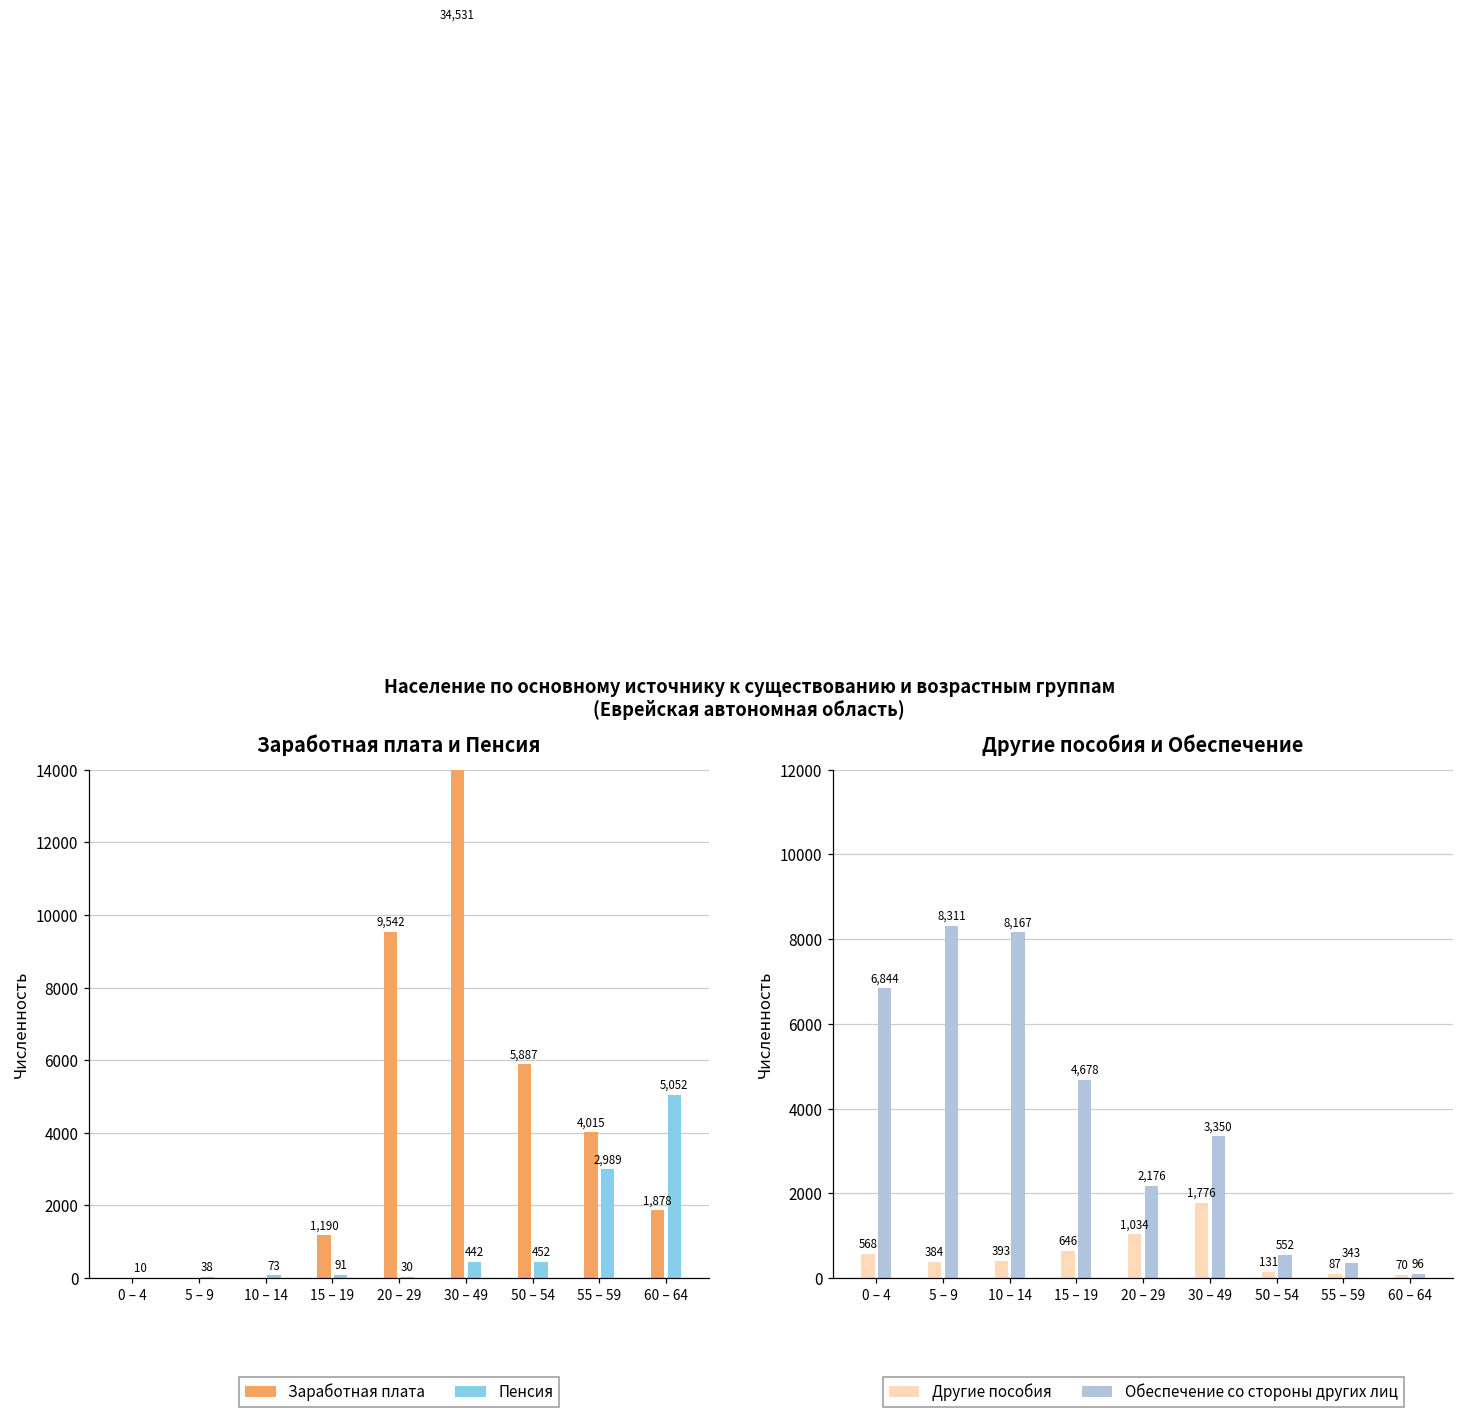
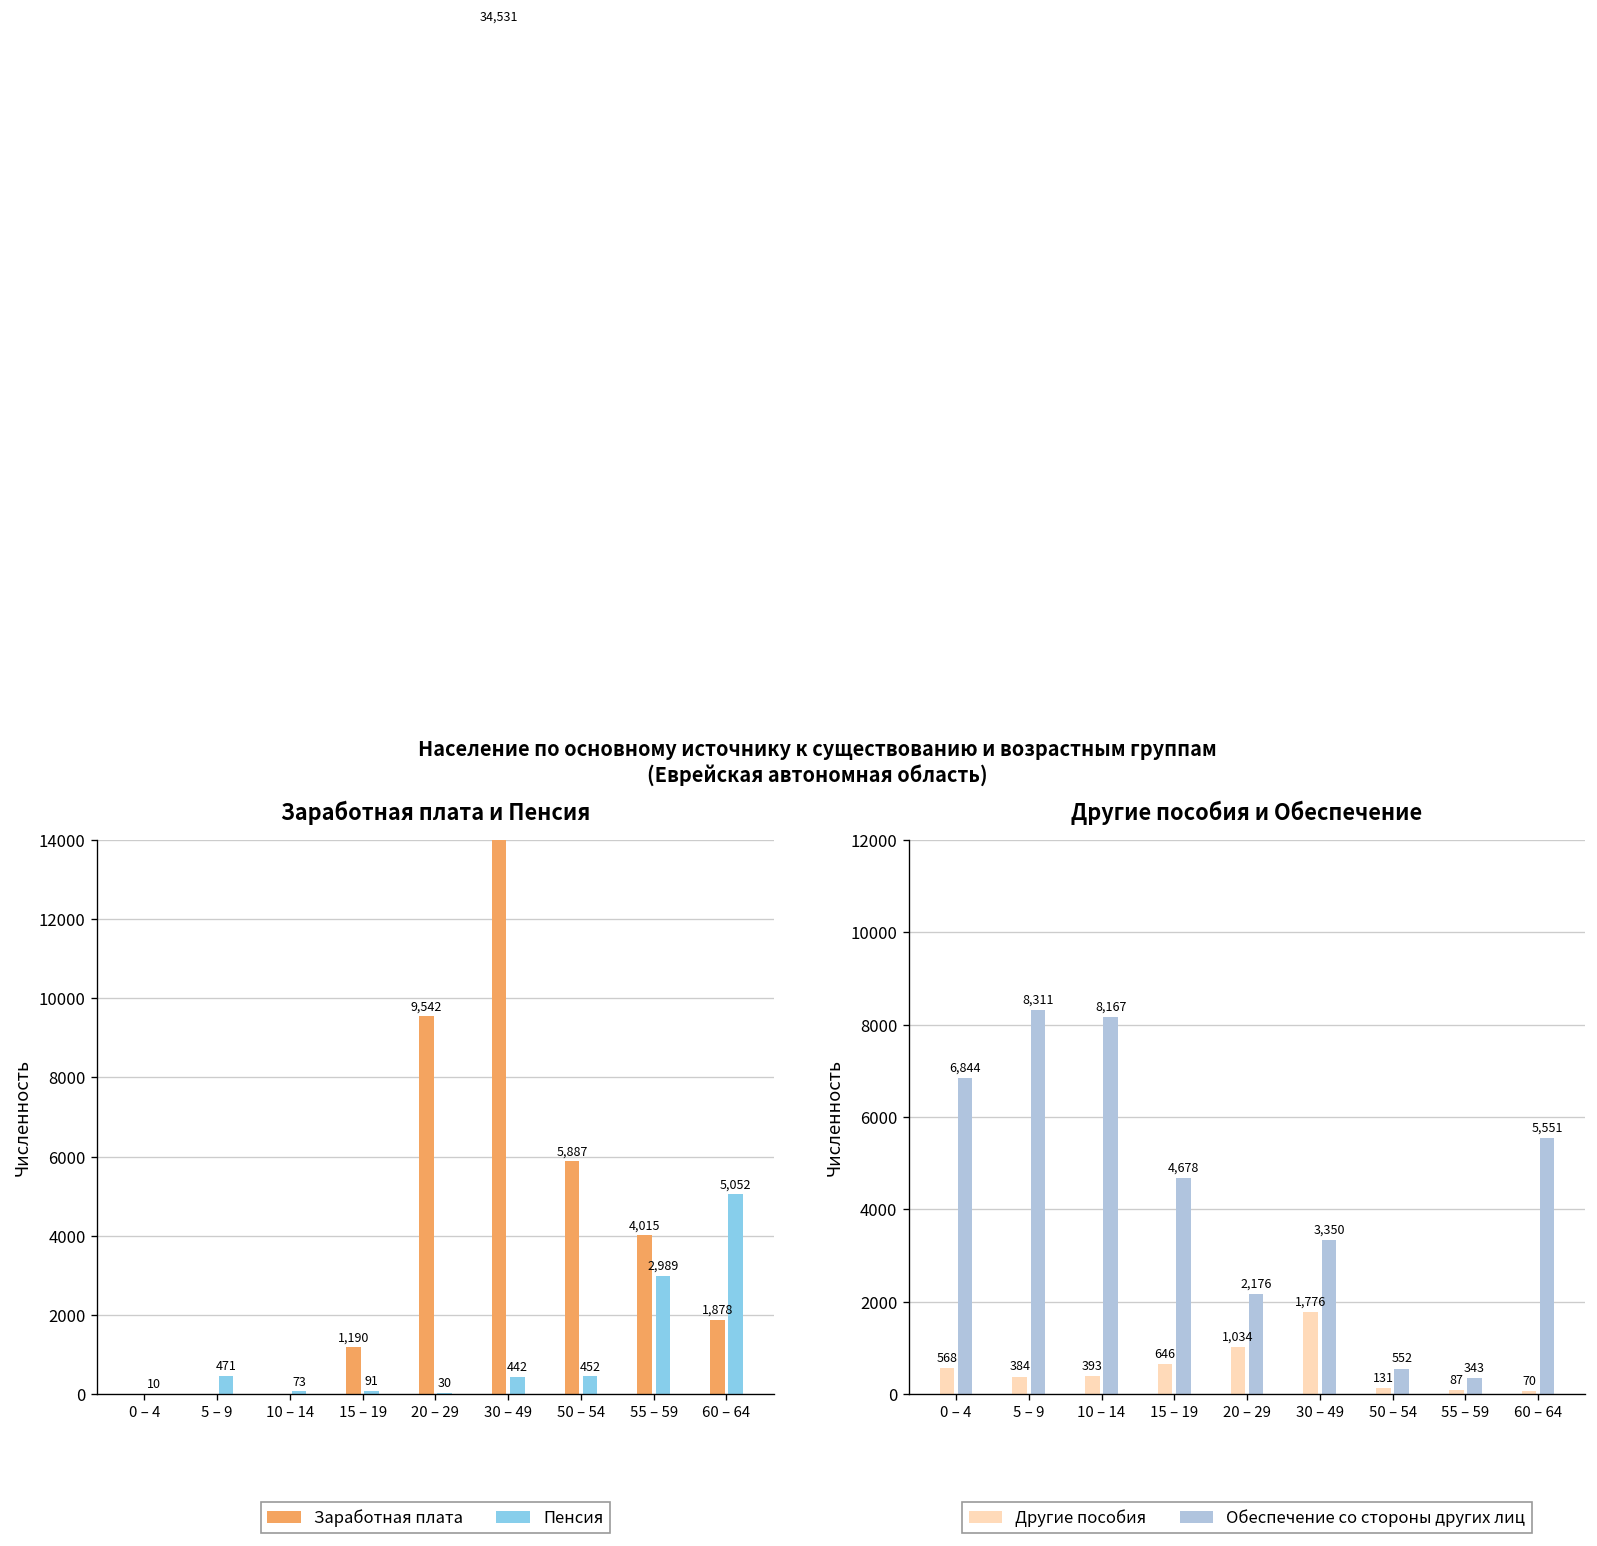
Заработная плата и Пенсия, Пенсия, 5 – 9: 38 -> 471
Другие пособия и Обеспечение, Обеспечение со стороны других лиц, 60 – 64: 96 -> 5,551
